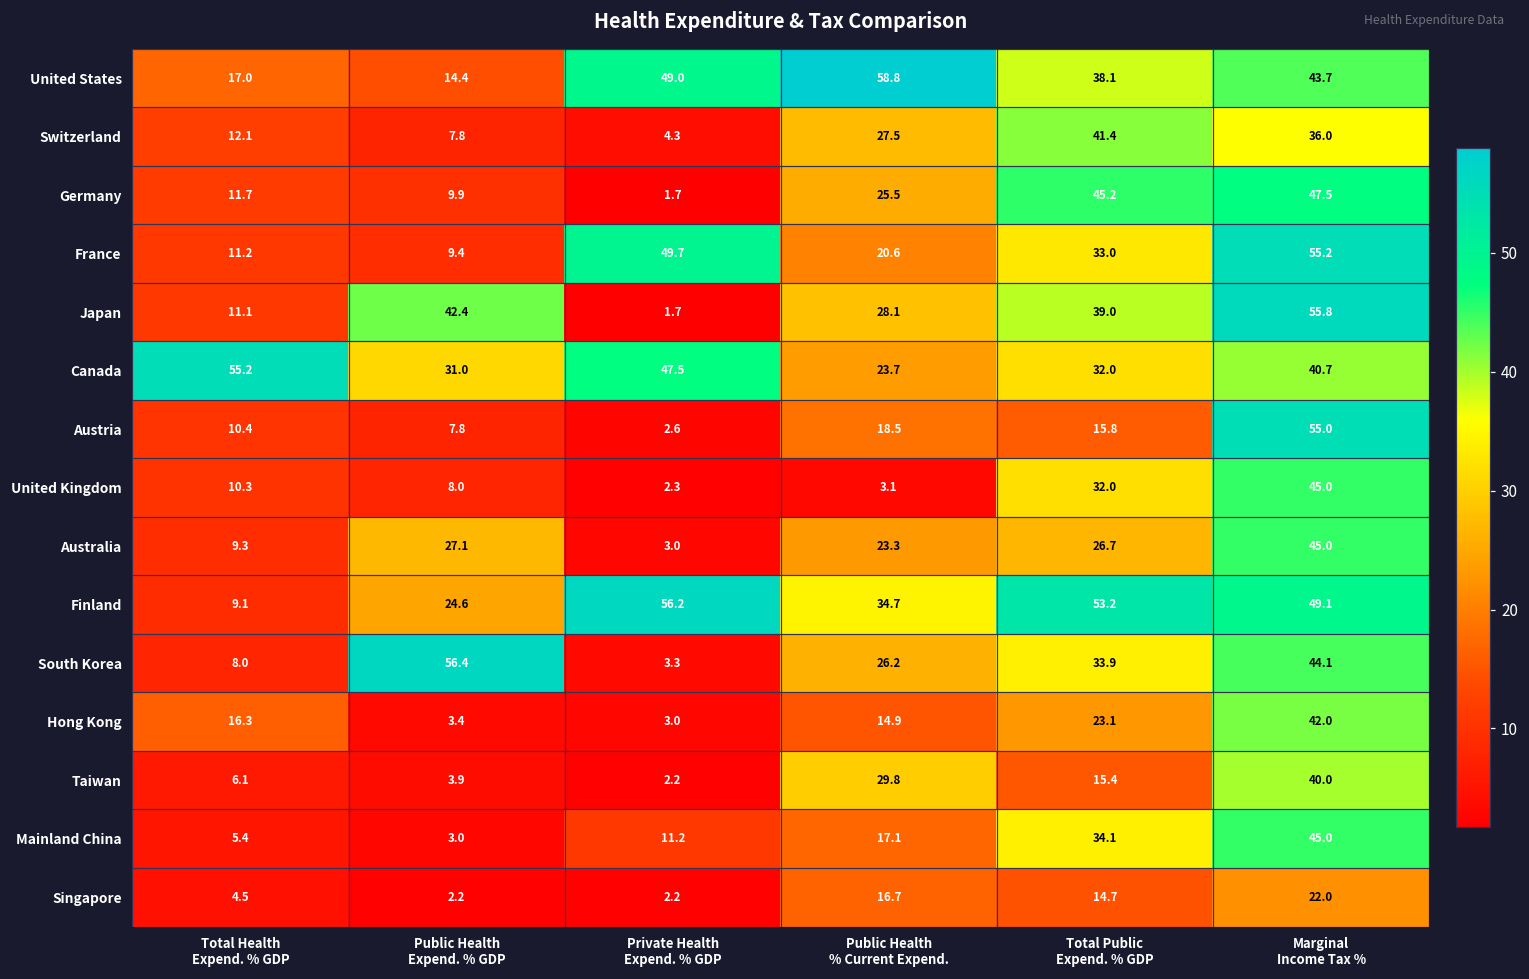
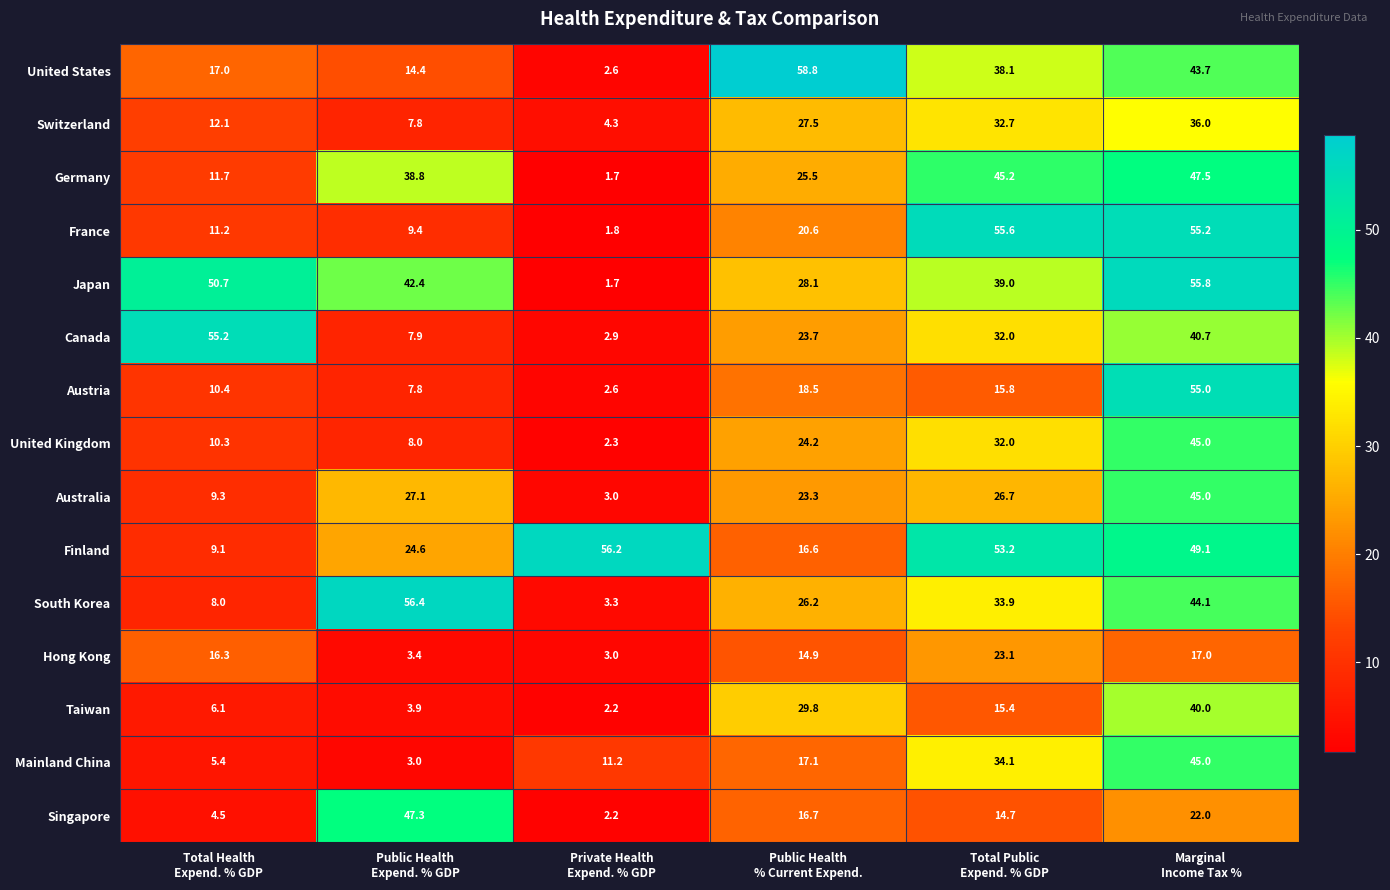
United States, Private Health Expend. % GDP: 49.0 -> 2.6
Switzerland, Total Public Expend. % GDP: 41.4 -> 32.7
Germany, Public Health Expend. % GDP: 9.9 -> 38.8
France, Private Health Expend. % GDP: 49.7 -> 1.8
France, Total Public Expend. % GDP: 33.0 -> 55.6
Japan, Total Health Expend. % GDP: 11.1 -> 50.7
Canada, Public Health Expend. % GDP: 31.0 -> 7.9
Canada, Private Health Expend. % GDP: 47.5 -> 2.9
United Kingdom, Public Health % Current Expend.: 3.1 -> 24.2
Finland, Public Health % Current Expend.: 34.7 -> 16.6
Hong Kong, Marginal Income Tax %: 42.0 -> 17.0
Singapore, Public Health Expend. % GDP: 2.2 -> 47.3
